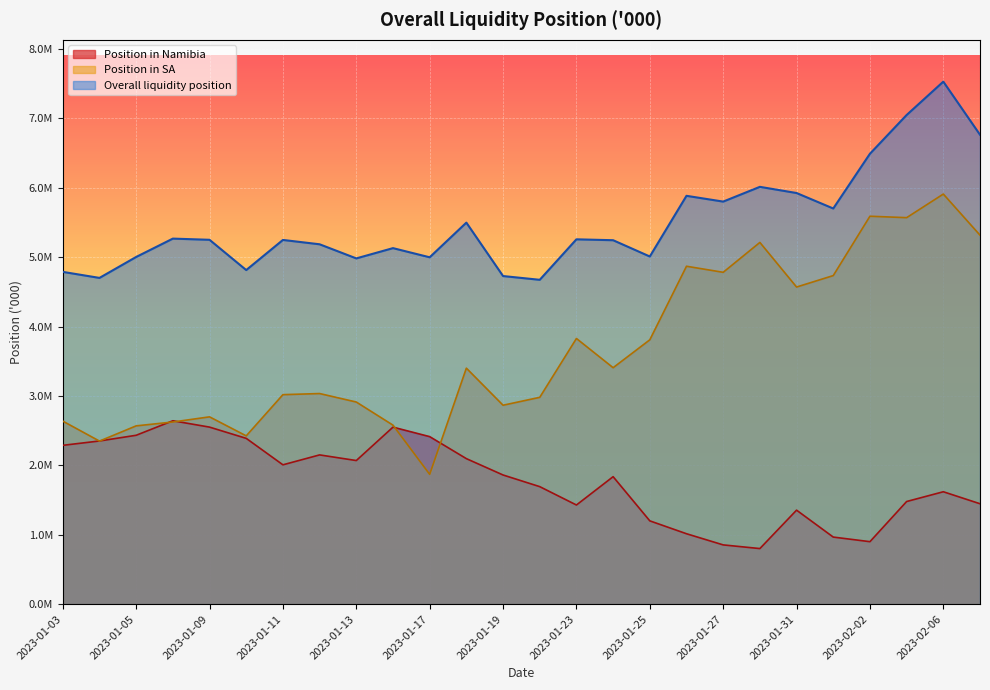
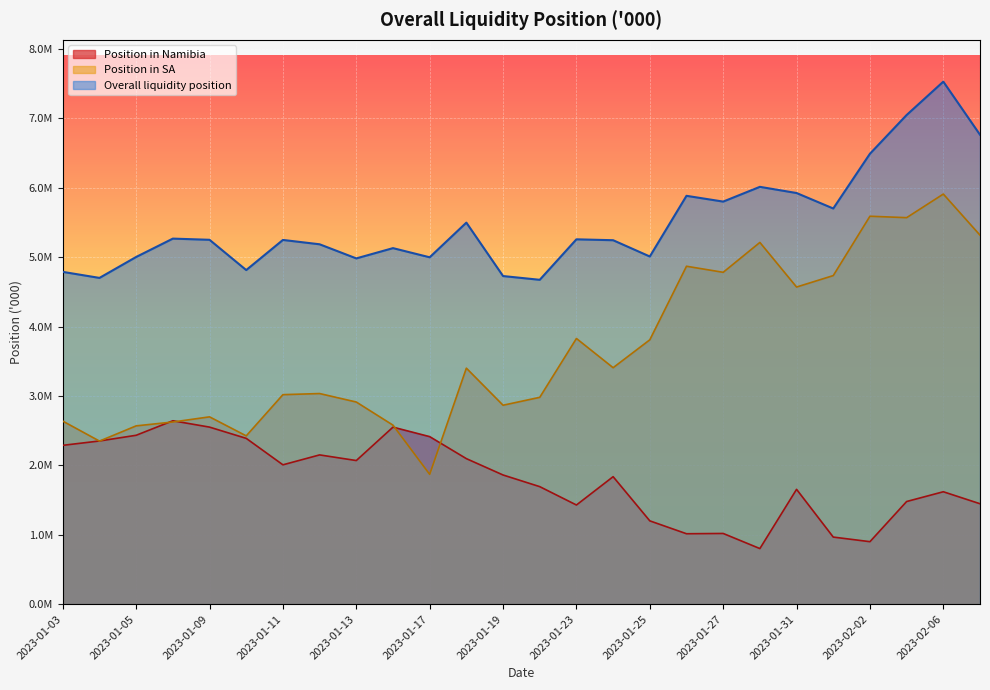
Position in Namibia, 2023-01-27: 900000 -> 1000000
Position in Namibia, 2023-01-31: 1400000 -> 1700000
